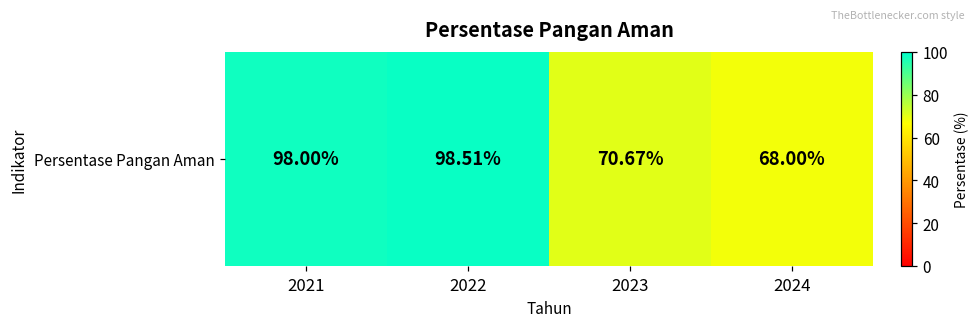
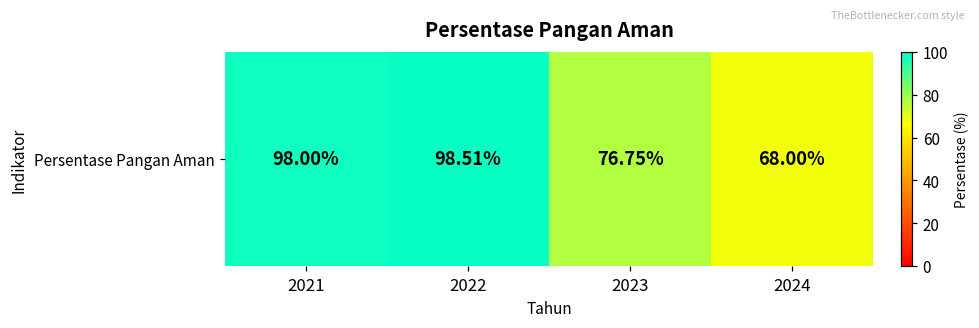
Persentase Pangan Aman, 2023: 70.67% -> 76.75%
